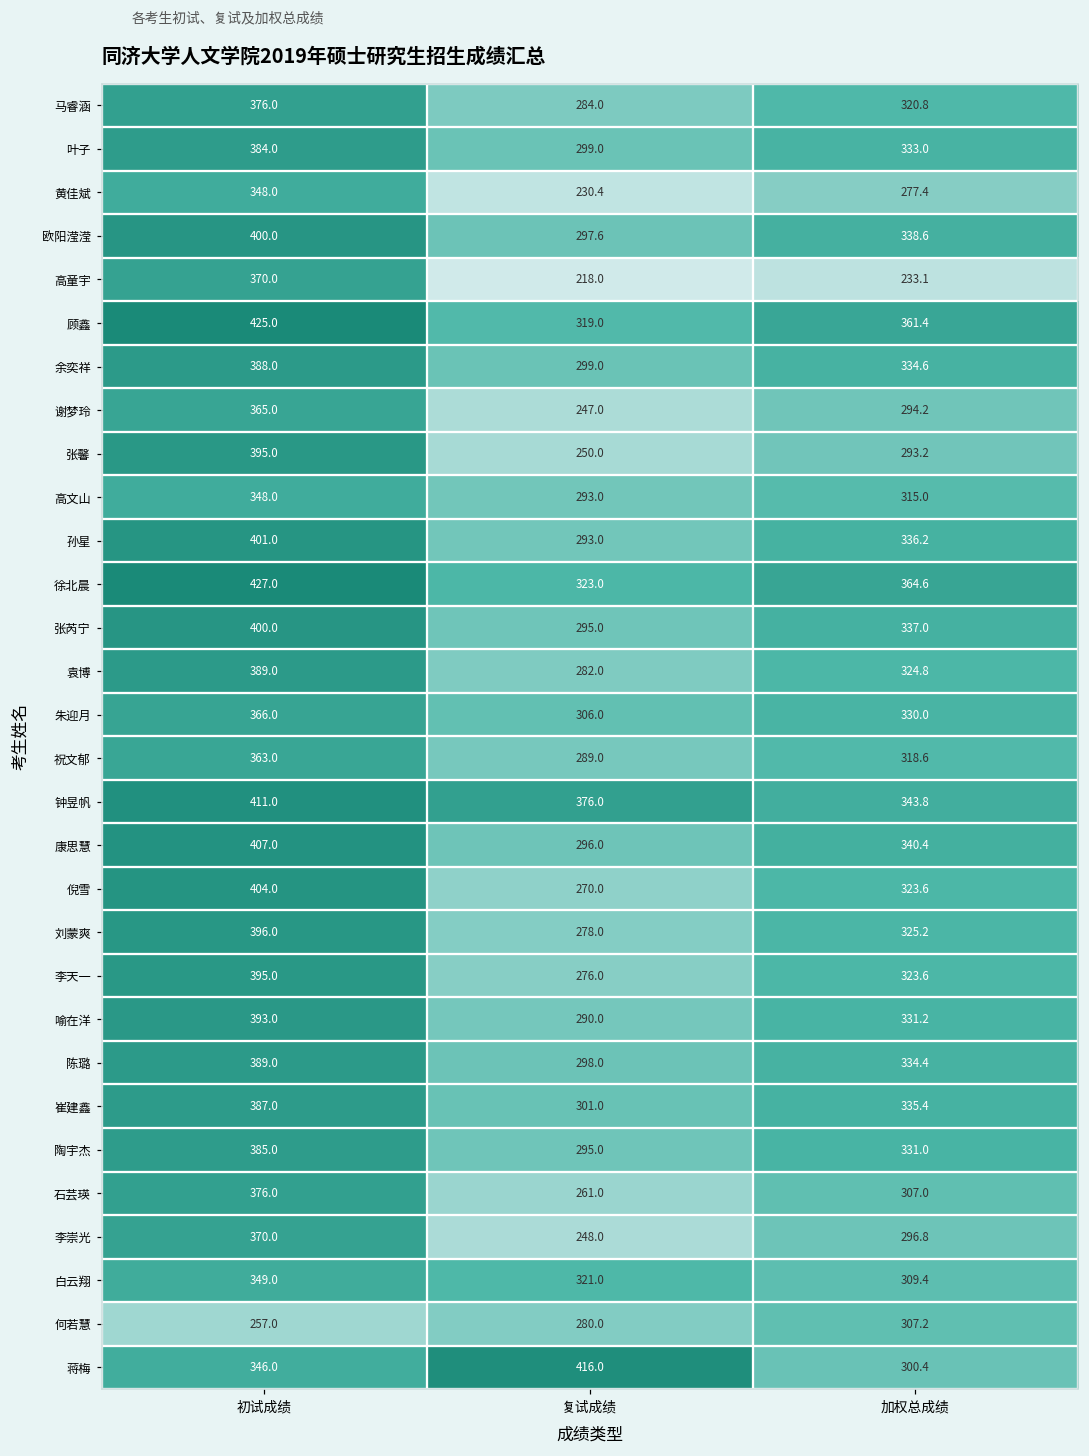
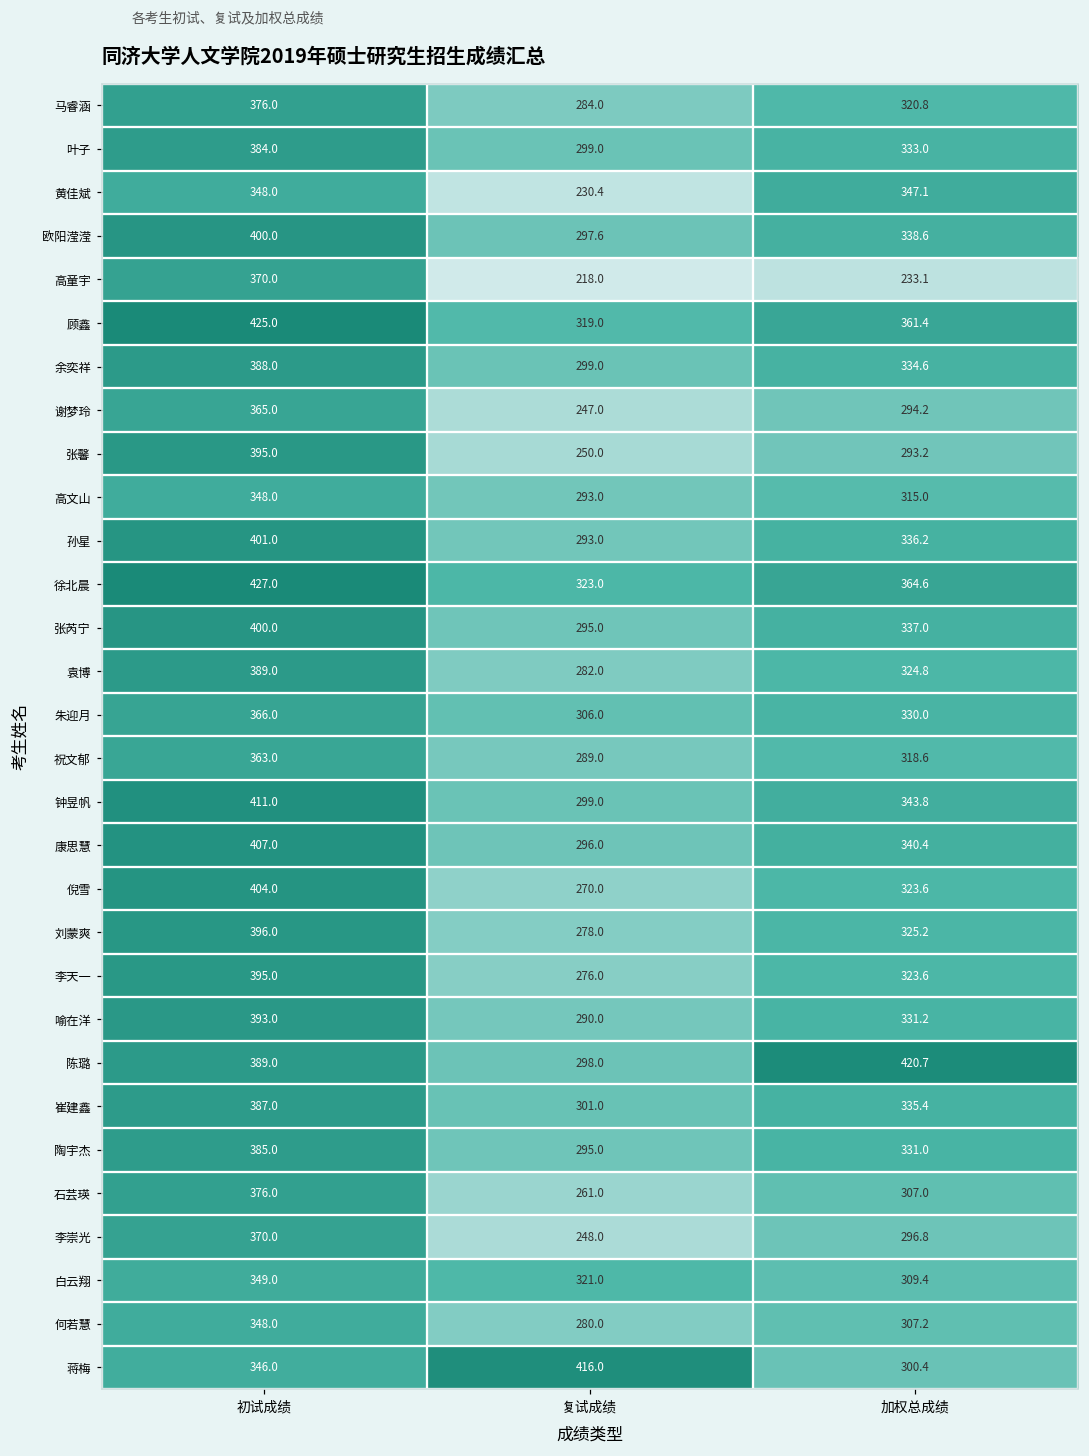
黄佳斌, 加权总成绩: 277.4 -> 347.1
钟昱帆, 复试成绩: 376.0 -> 299.0
陈璐, 加权总成绩: 334.4 -> 420.7
何若慧, 初试成绩: 257.0 -> 348.0
